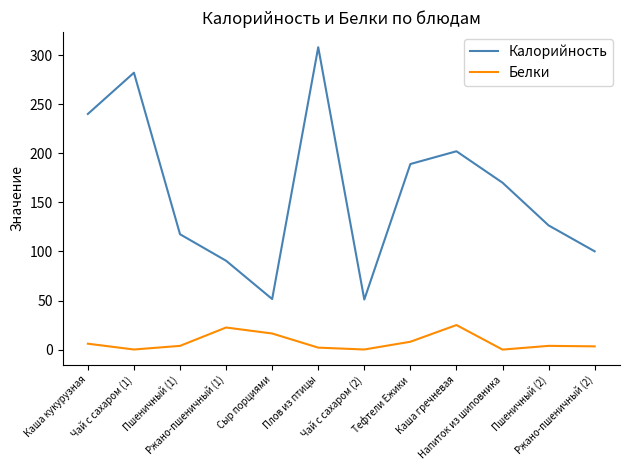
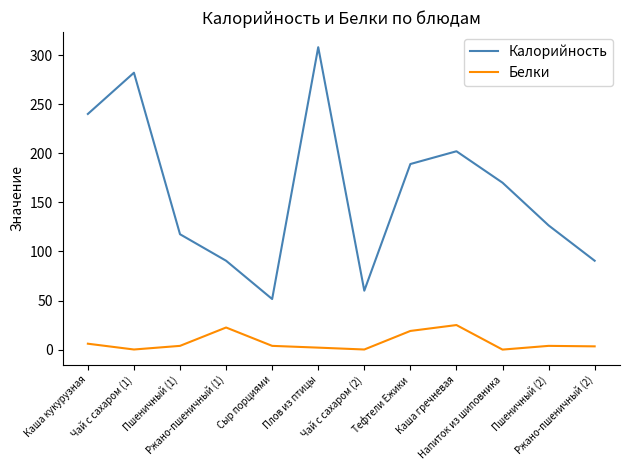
Белки, Сыр порциями: 20 -> 0
Калорийность, Чай с сахаром (2): 50 -> 60
Белки, Тефтели Ежики: 10 -> 20
Калорийность, Ржано-пшеничный (2): 100 -> 90
